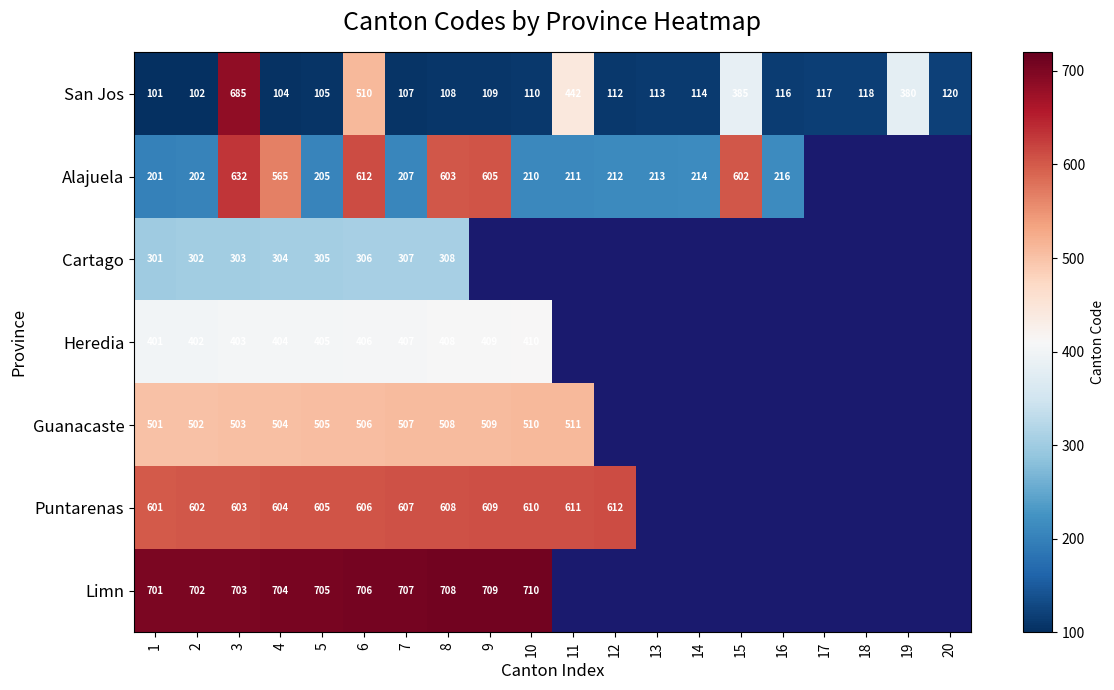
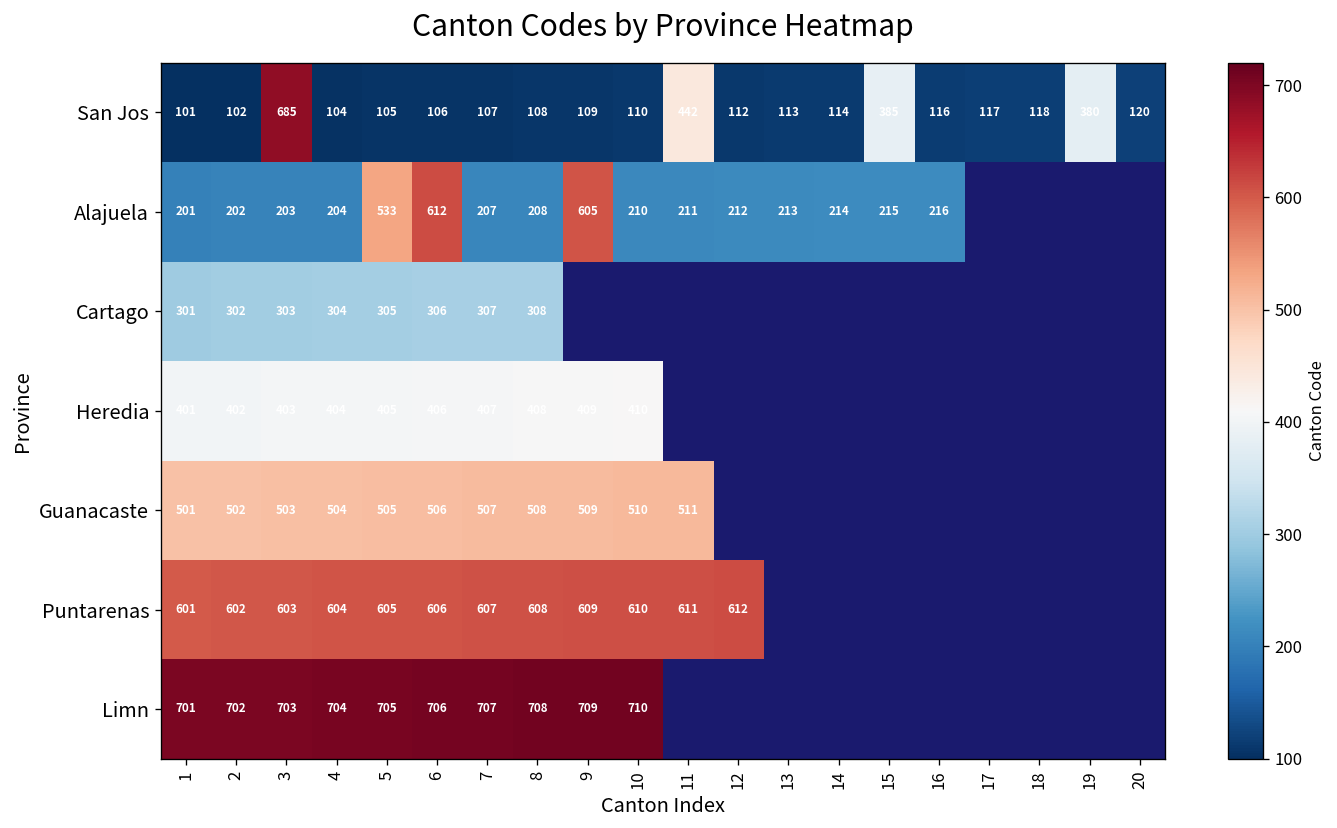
San Jos, 6: 510 -> 106
Alajuela, 3: 632 -> 203
Alajuela, 4: 565 -> 204
Alajuela, 5: 205 -> 533
Alajuela, 8: 603 -> 208
Alajuela, 15: 602 -> 215
